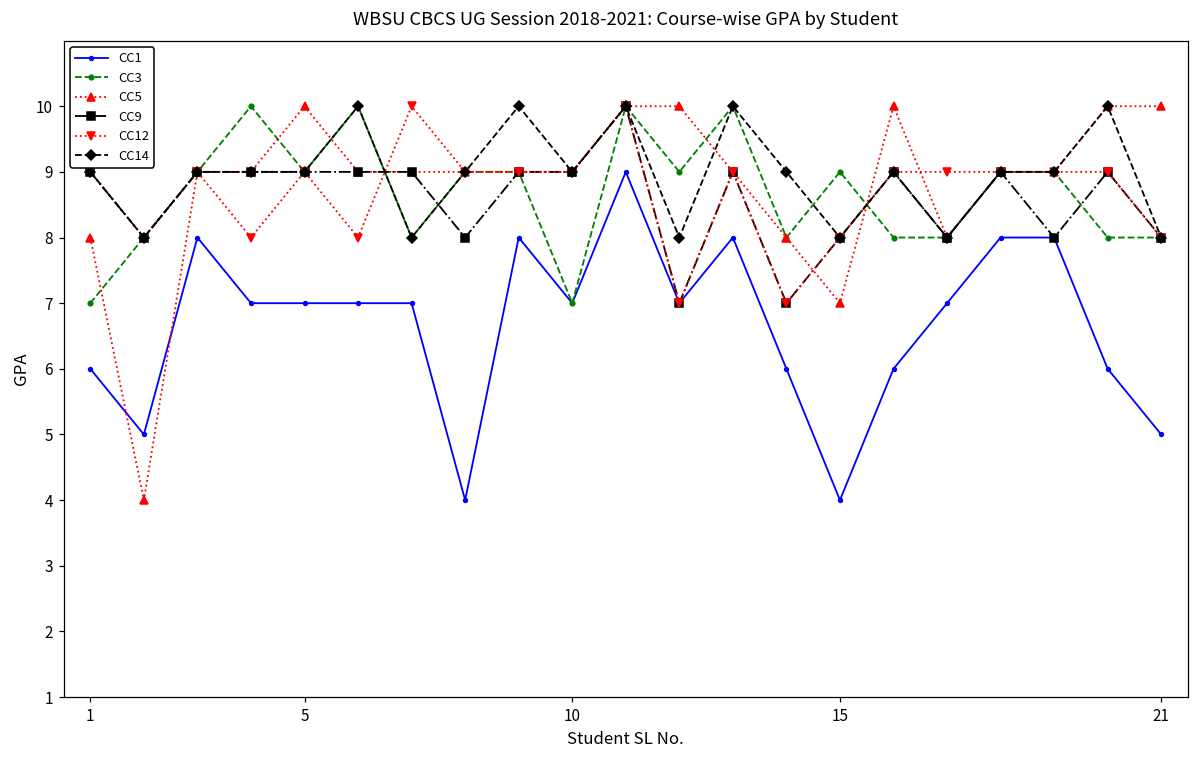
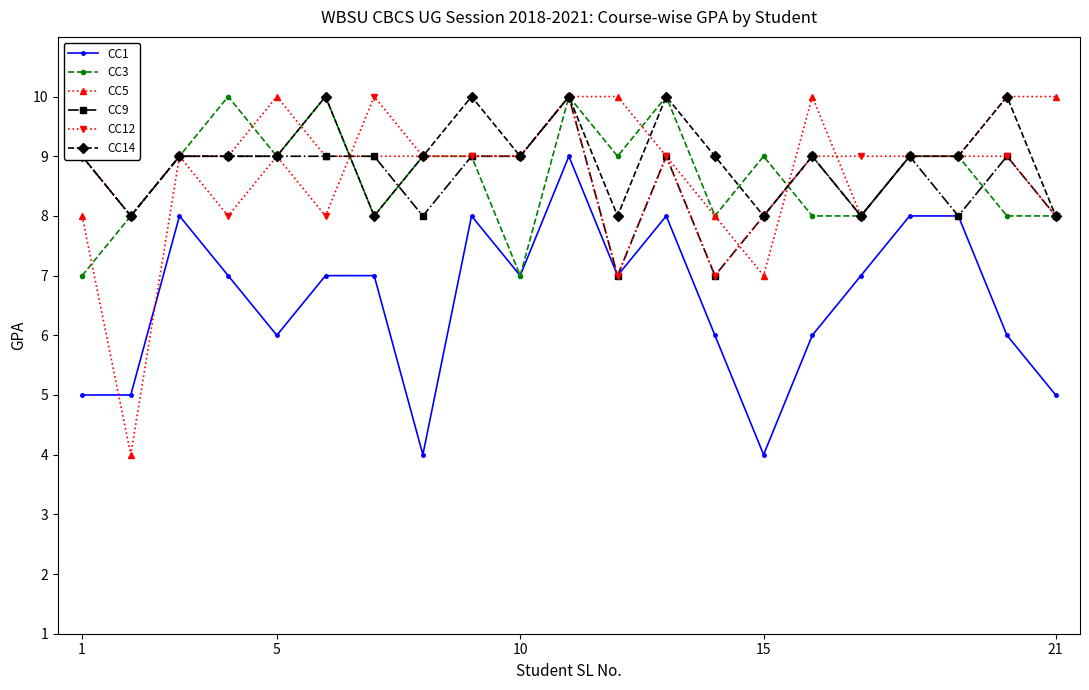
CC1, 1: 6 -> 5
CC1, 5: 7 -> 6
